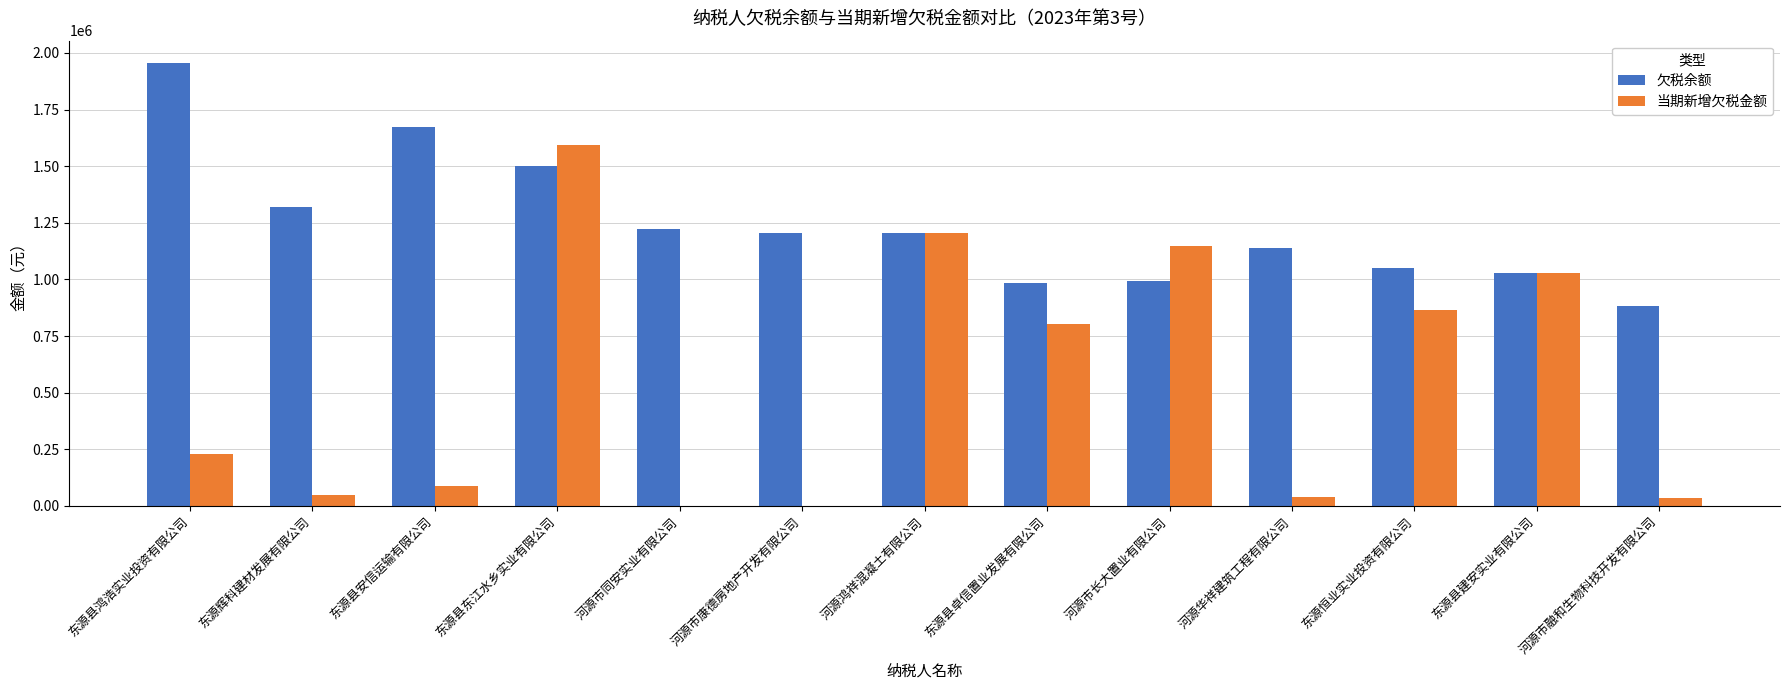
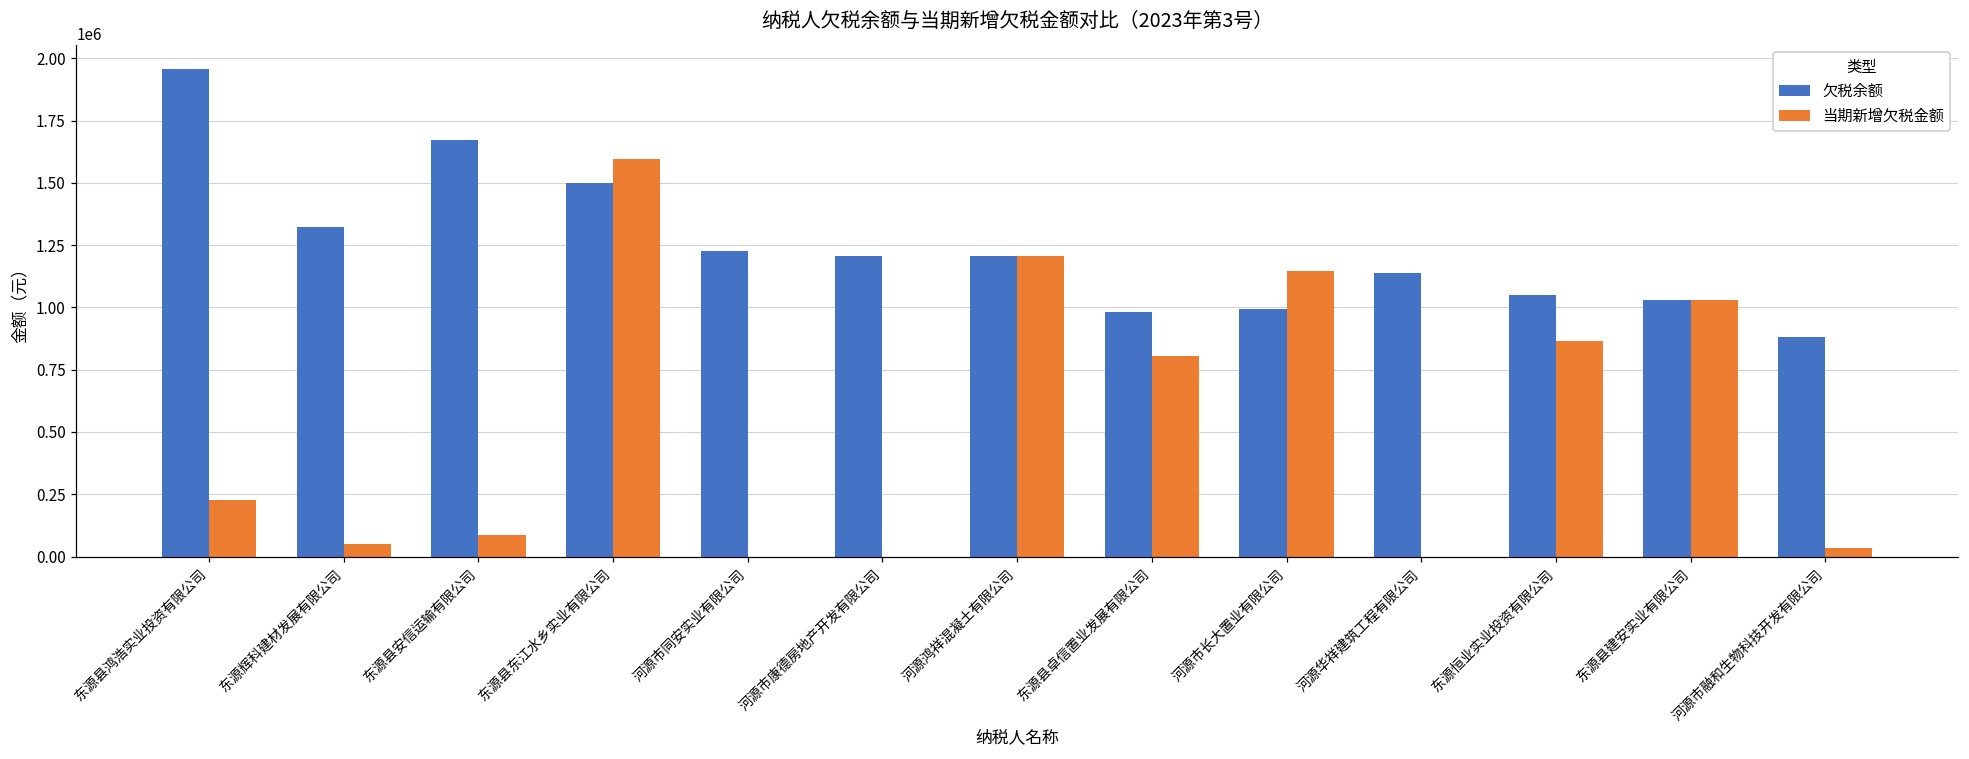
当期新增欠税金额, 河源华祥建筑工程有限公司: 40000 -> 0
